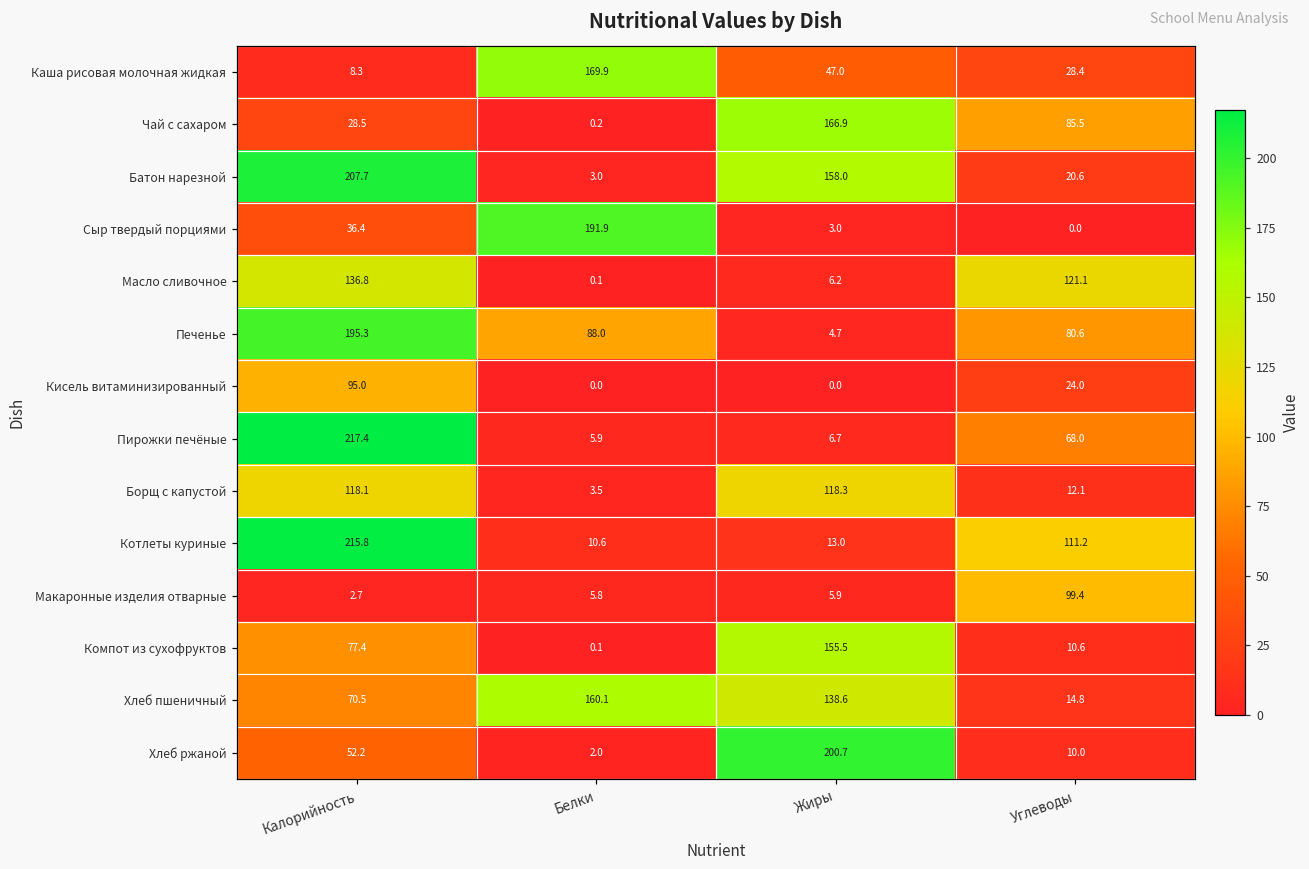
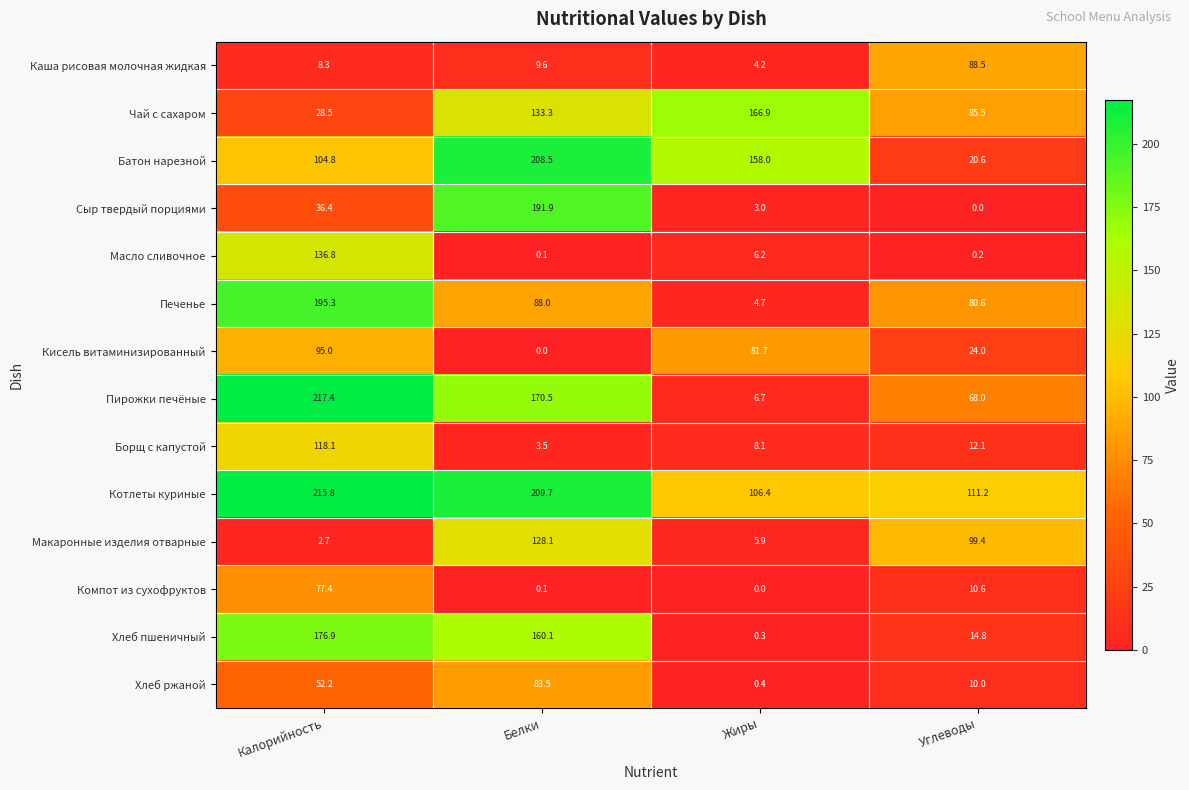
Каша рисовая молочная жидкая, Белки: 169.9 -> 9.6
Каша рисовая молочная жидкая, Жиры: 47.0 -> 4.2
Каша рисовая молочная жидкая, Углеводы: 28.4 -> 88.5
Чай с сахаром, Белки: 0.2 -> 133.3
Батон нарезной, Калорийность: 207.7 -> 104.8
Батон нарезной, Белки: 3.0 -> 208.5
Масло сливочное, Углеводы: 121.1 -> 0.2
Кисель витаминизированный, Жиры: 0.0 -> 81.7
Пирожки печёные, Белки: 5.9 -> 170.5
Борщ с капустой, Жиры: 118.3 -> 8.1
Котлеты куриные, Белки: 10.6 -> 209.7
Котлеты куриные, Жиры: 13.0 -> 106.4
Макаронные изделия отварные, Белки: 5.8 -> 128.1
Компот из сухофруктов, Жиры: 155.5 -> 0.0
Хлеб пшеничный, Калорийность: 70.5 -> 176.9
Хлеб пшеничный, Жиры: 138.6 -> 0.3
Хлеб ржаной, Белки: 2.0 -> 83.5
Хлеб ржаной, Жиры: 200.7 -> 0.4
